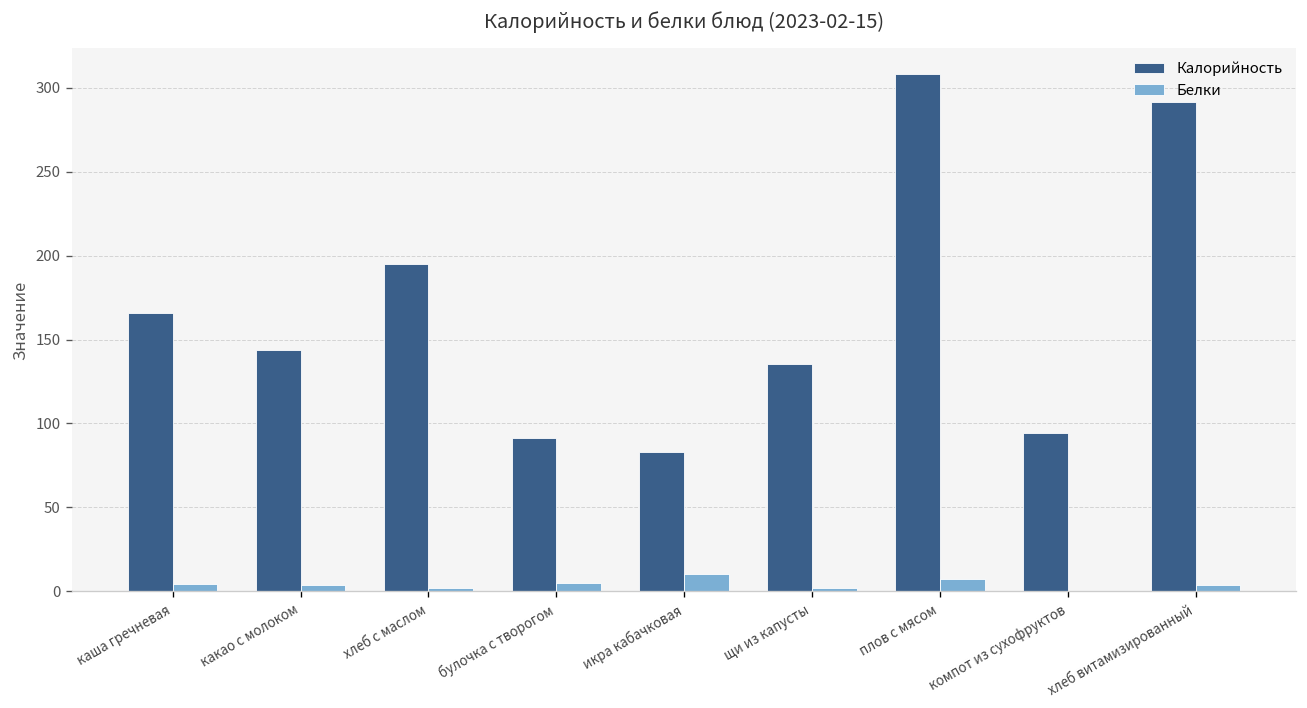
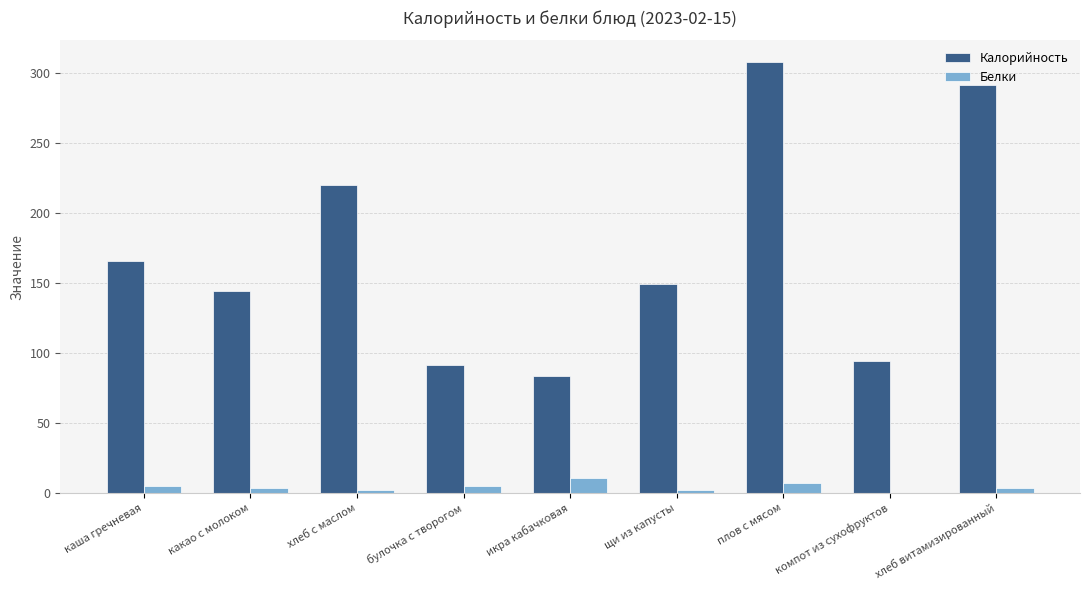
Калорийность, хлеб с маслом: 195 -> 220
Калорийность, щи из капусты: 135 -> 150
